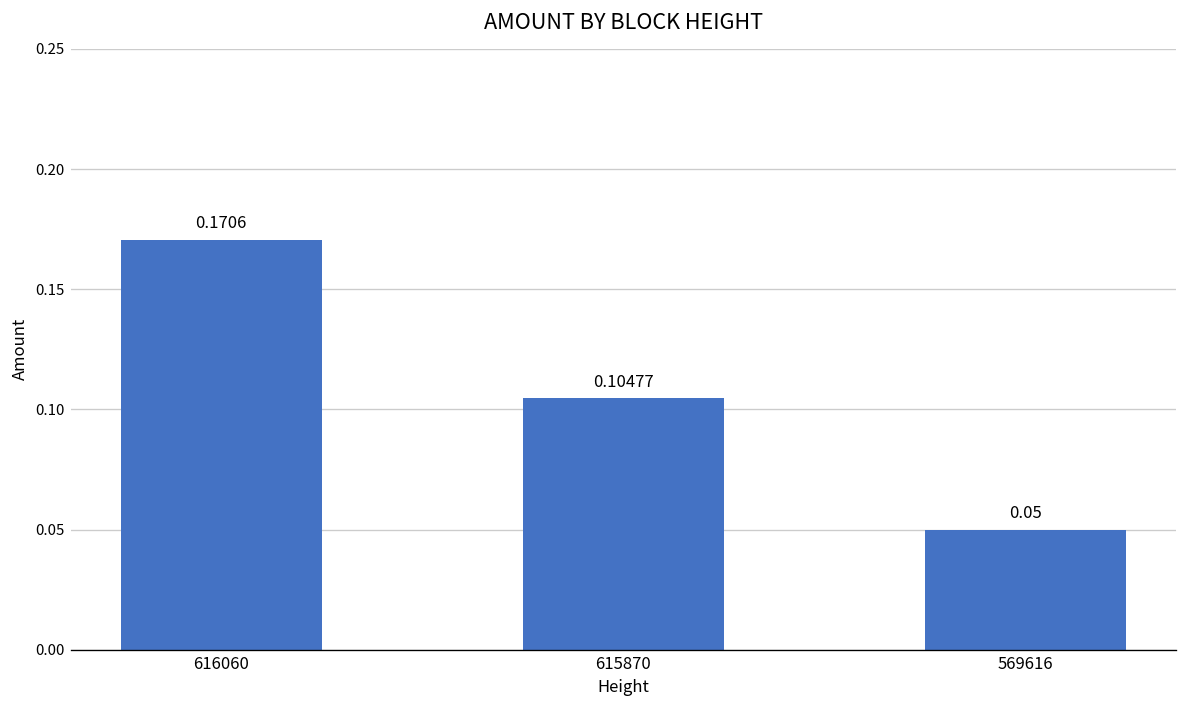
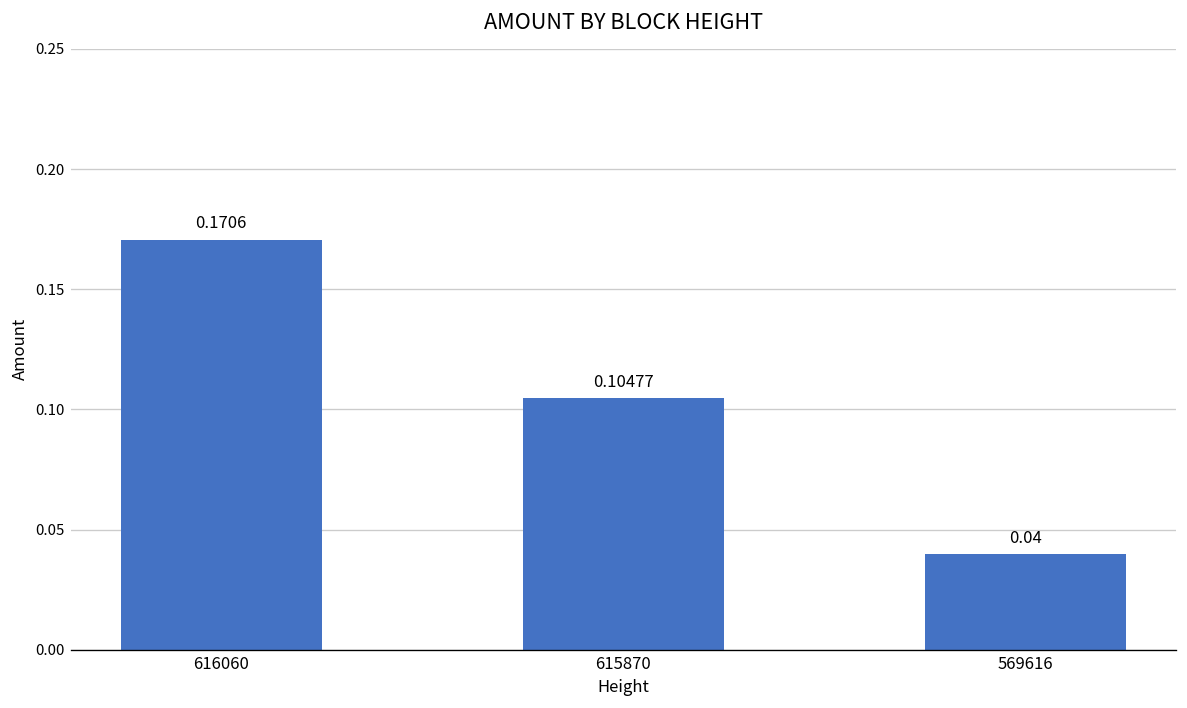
569616: 0.05 -> 0.04
